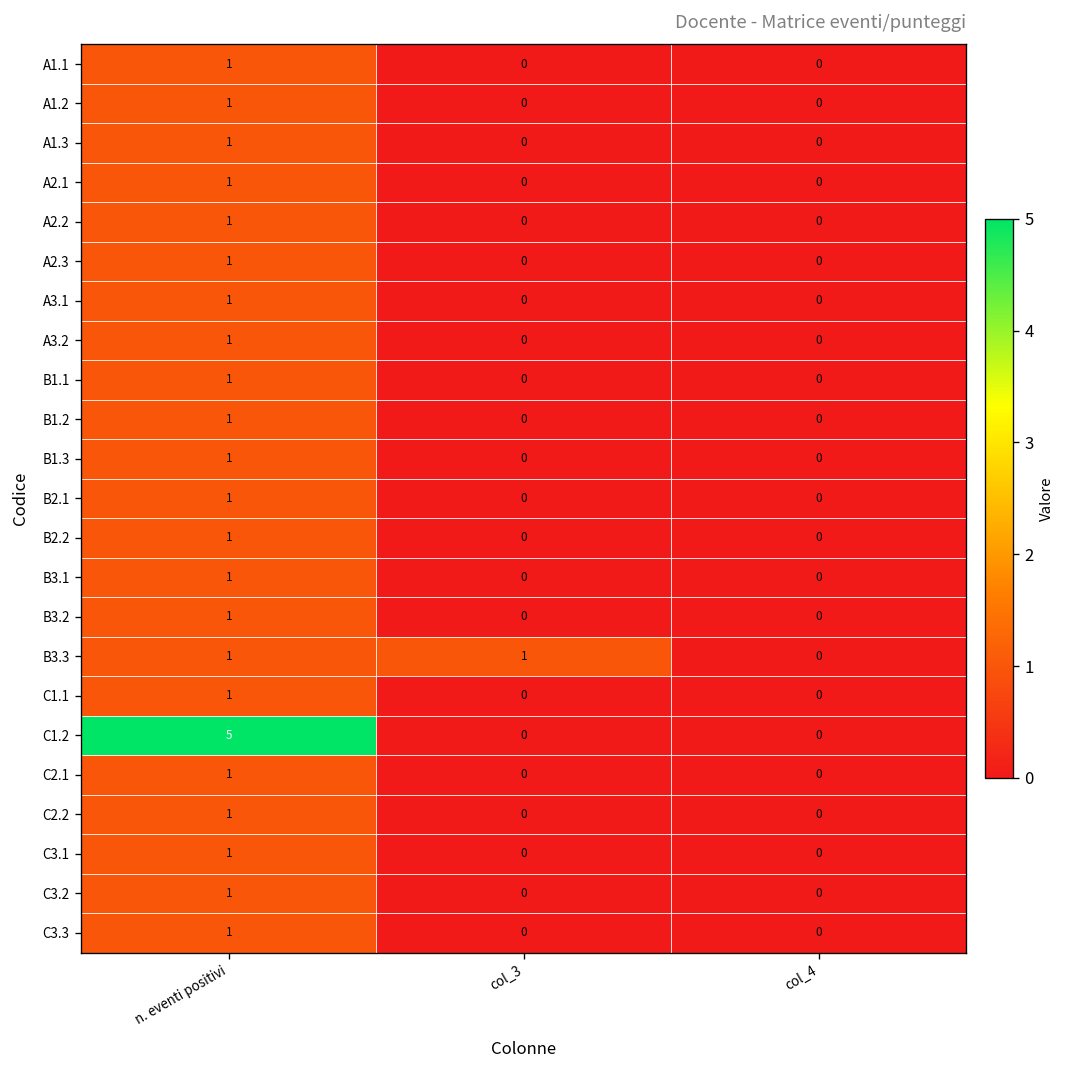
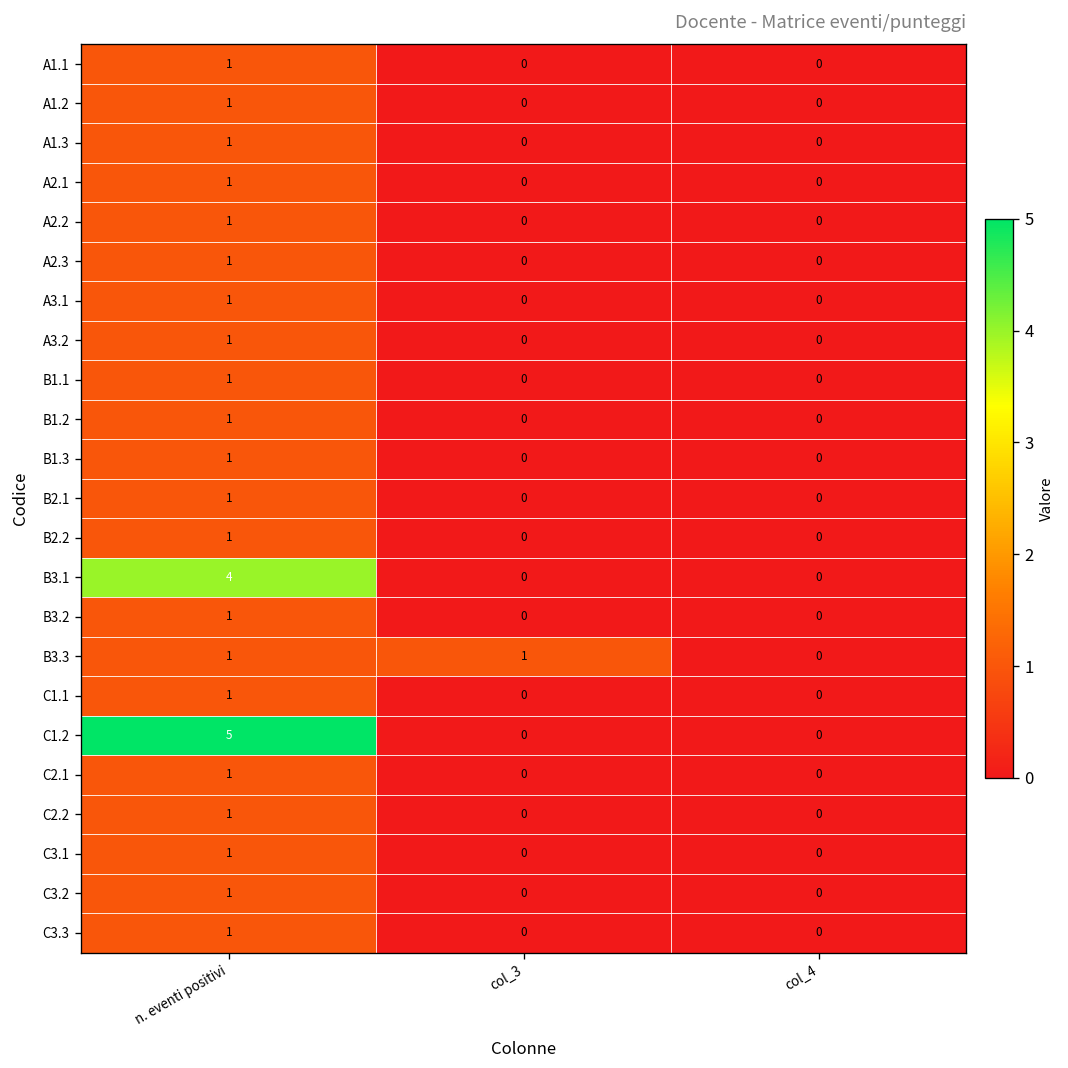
B3.1, n. eventi positivi: 1 -> 4
